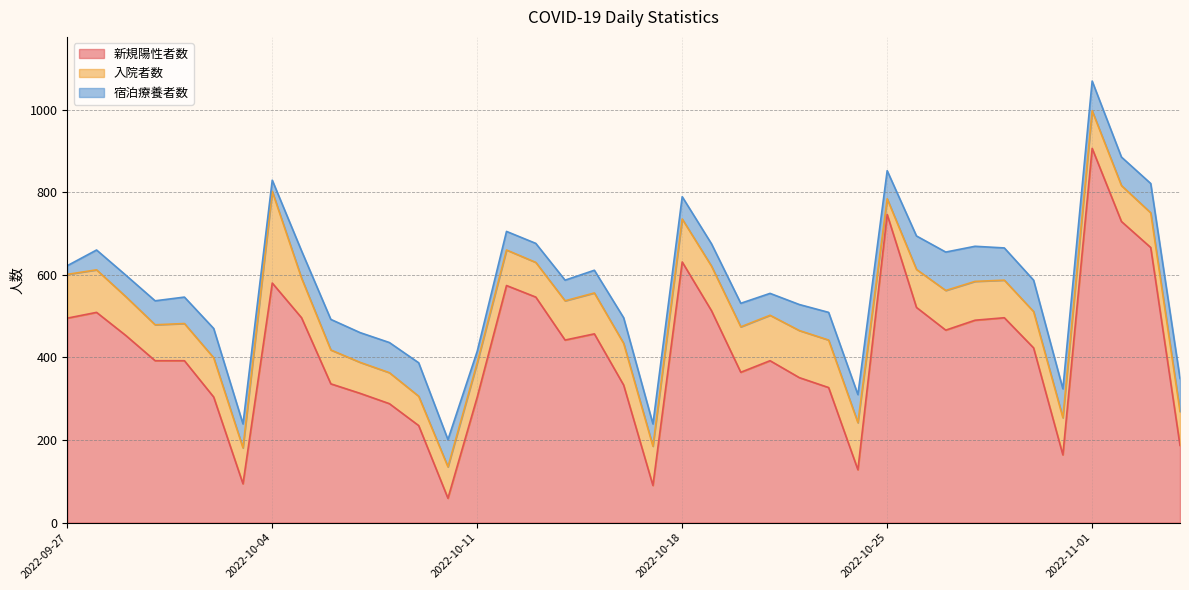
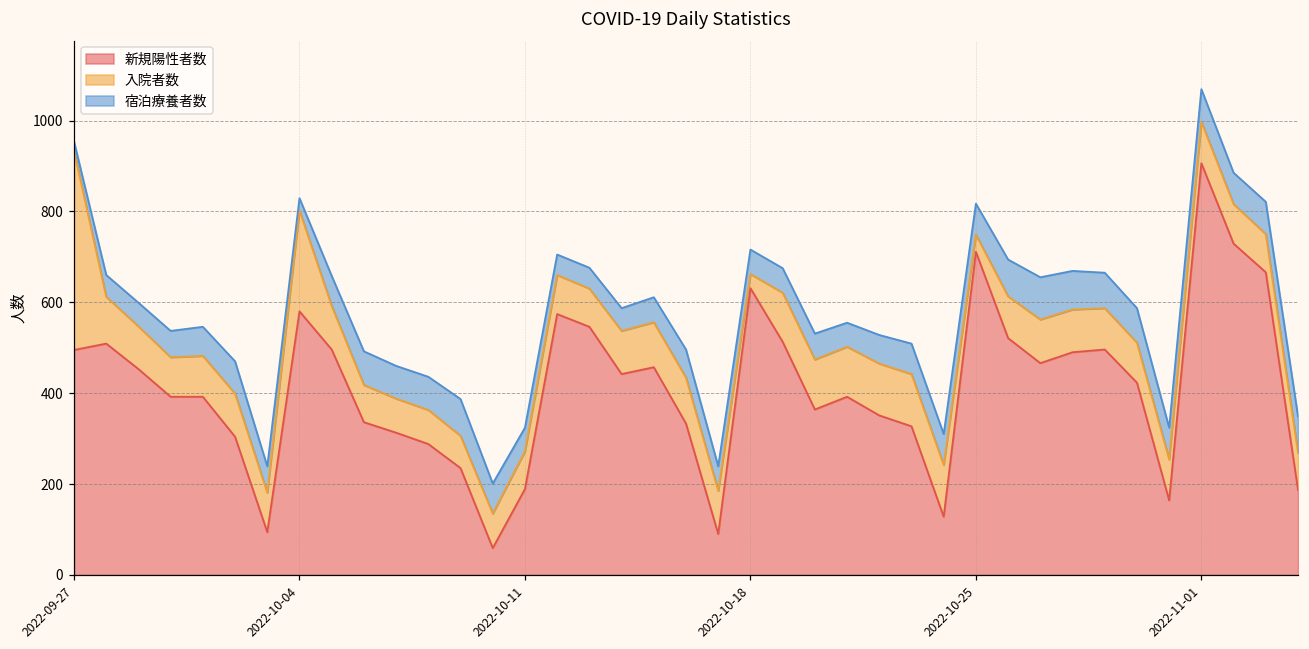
入院者数, 2022-09-27: 110 -> 440
新規陽性者数, 2022-10-11: 300 -> 190
宿泊療養者数, 2022-10-11: 30 -> 50
入院者数, 2022-10-18: 100 -> 30
新規陽性者数, 2022-10-25: 750 -> 710
